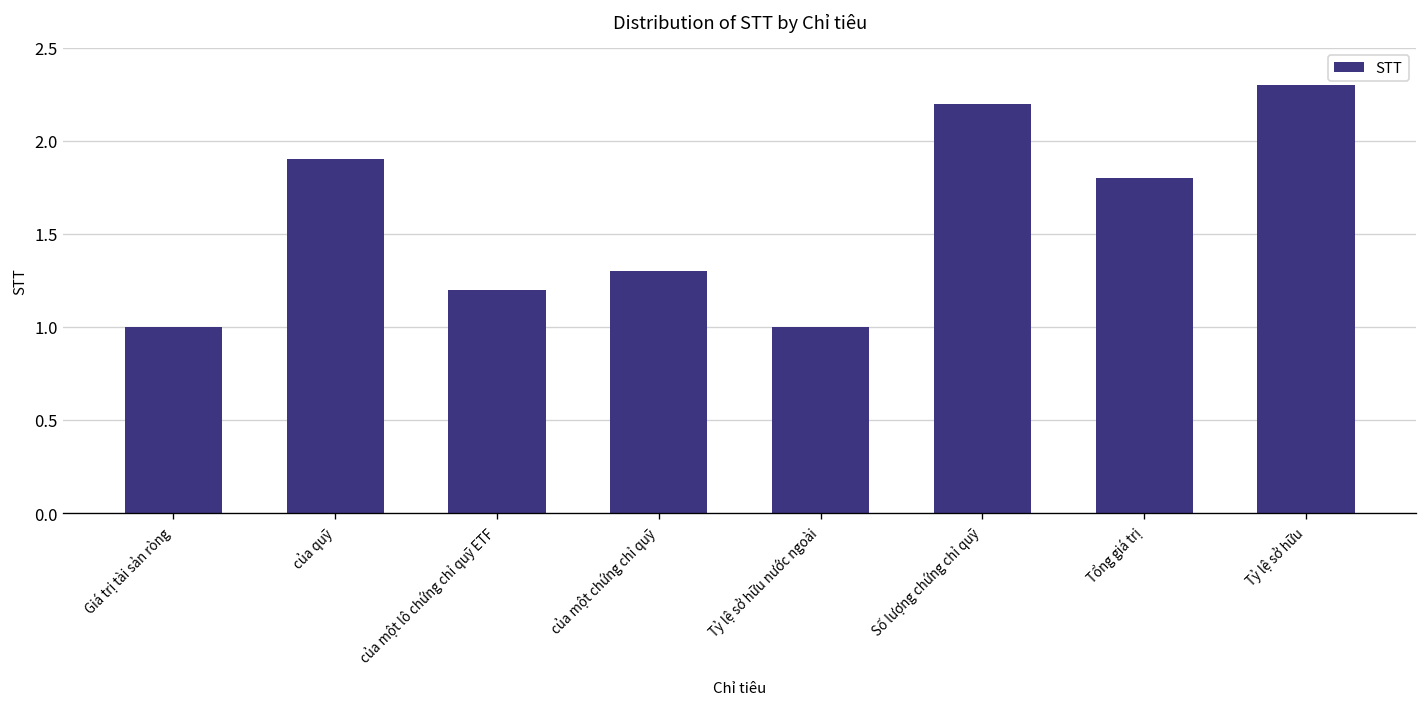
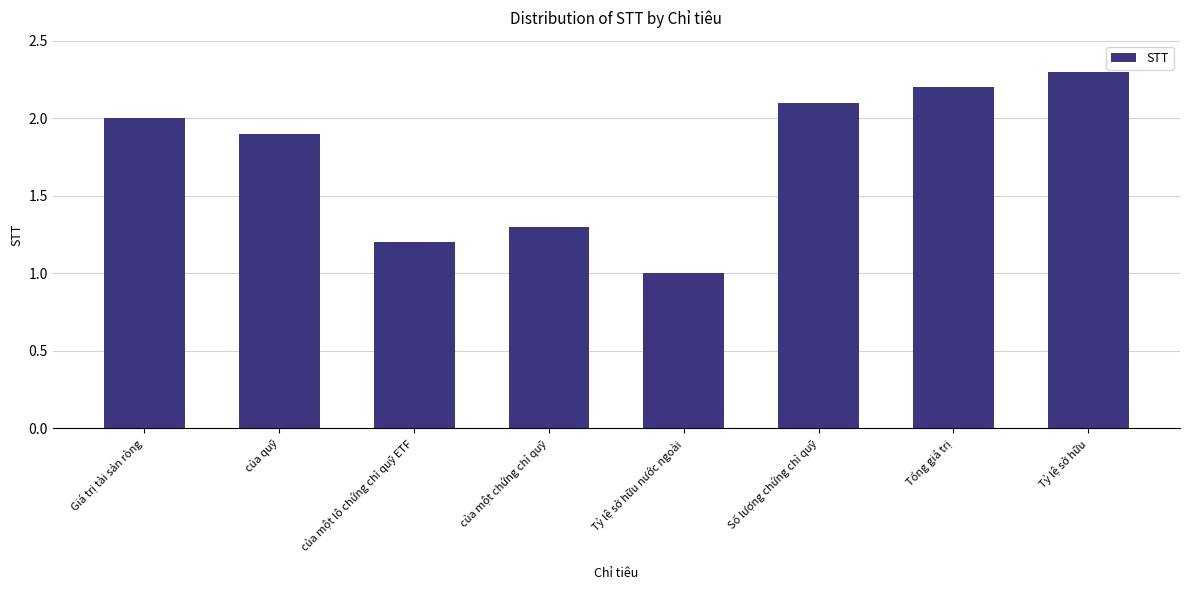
Giá trị tài sản ròng: 1 -> 2
Số lượng chứng chỉ quỹ: 2.2 -> 2.1
Tổng giá trị: 1.8 -> 2.2
